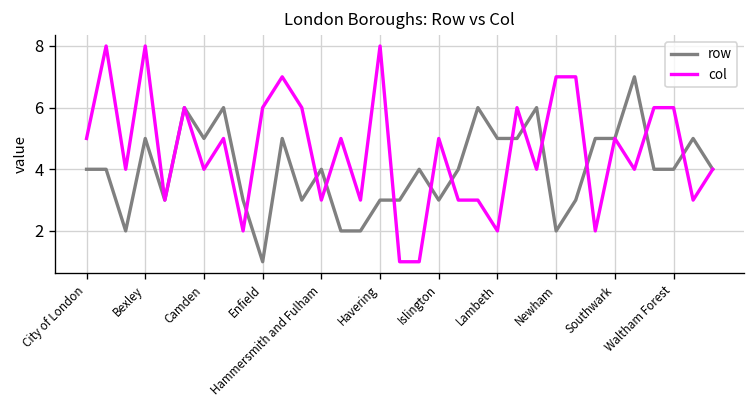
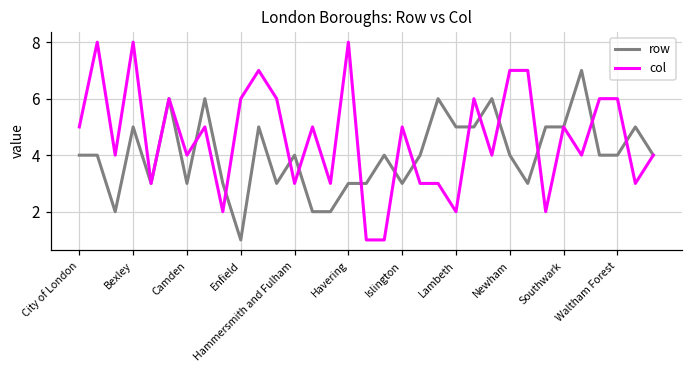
row, Camden: 5 -> 3
row, Newham: 2 -> 4
